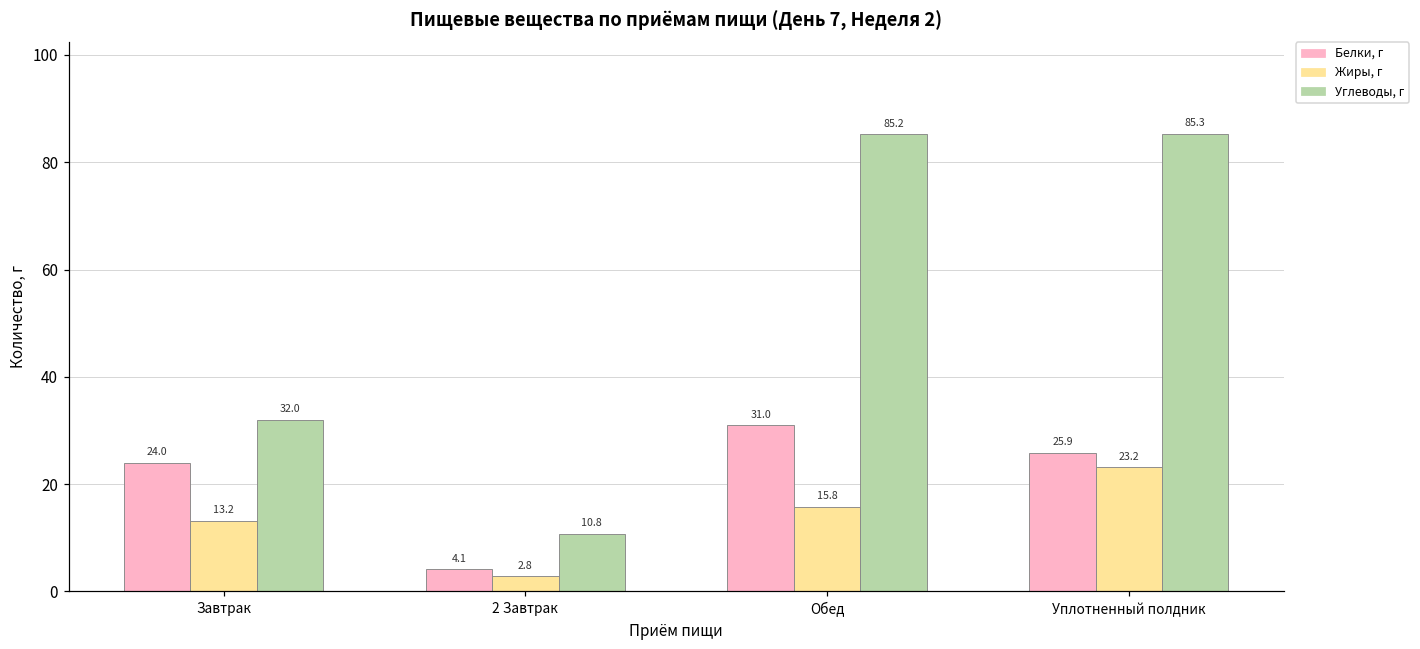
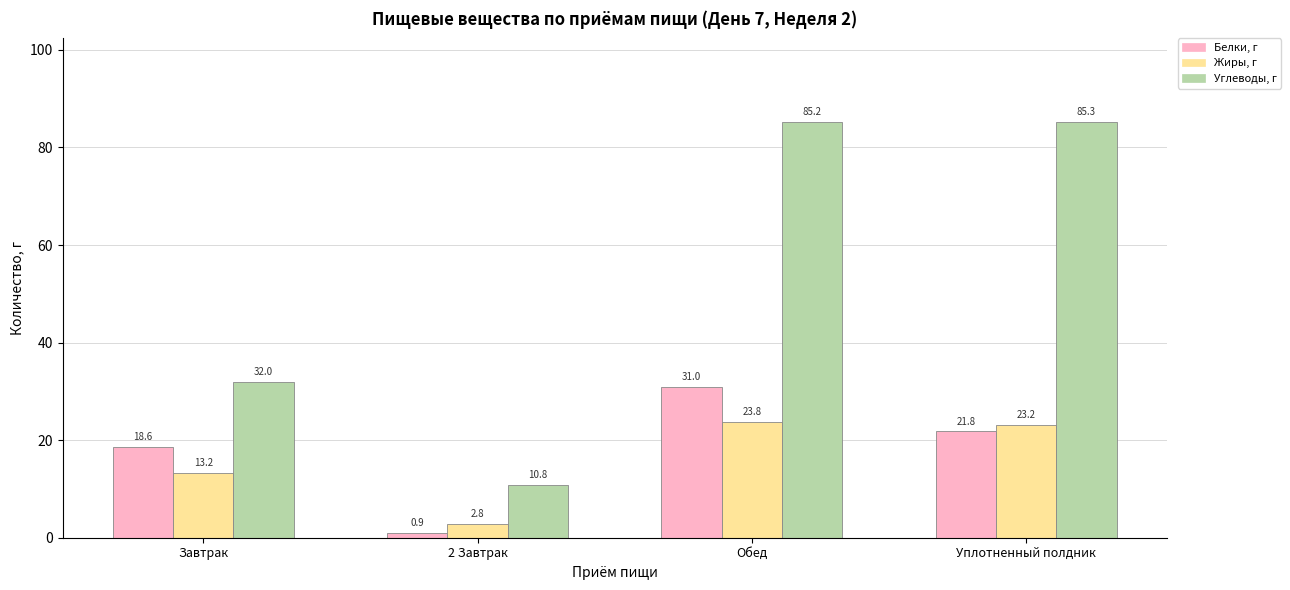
Белки, г, Завтрак: 24.0 -> 18.6
Белки, г, 2 Завтрак: 4.1 -> 0.9
Жиры, г, Обед: 15.8 -> 23.8
Белки, г, Уплотненный полдник: 25.9 -> 21.8
